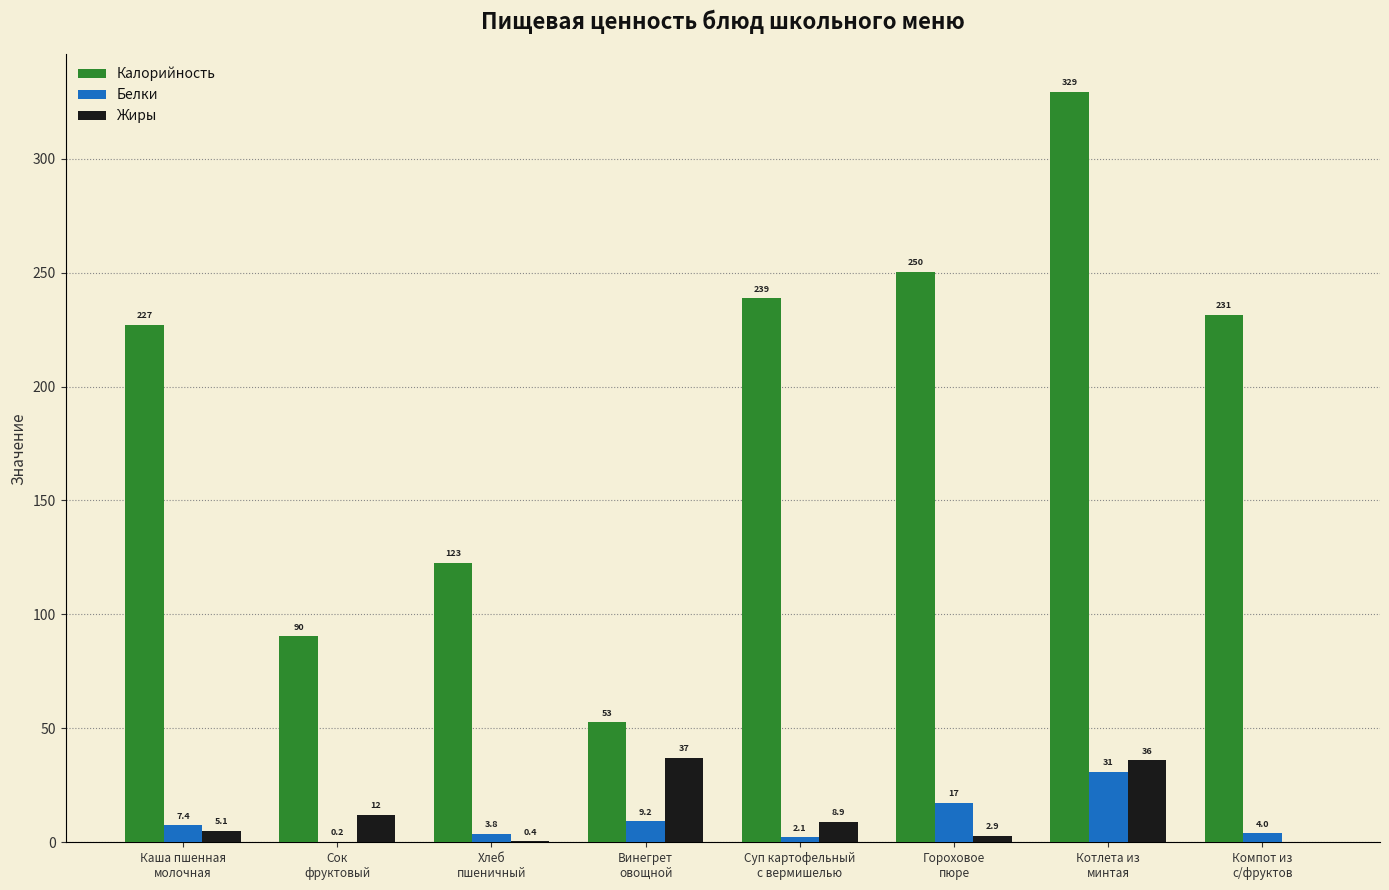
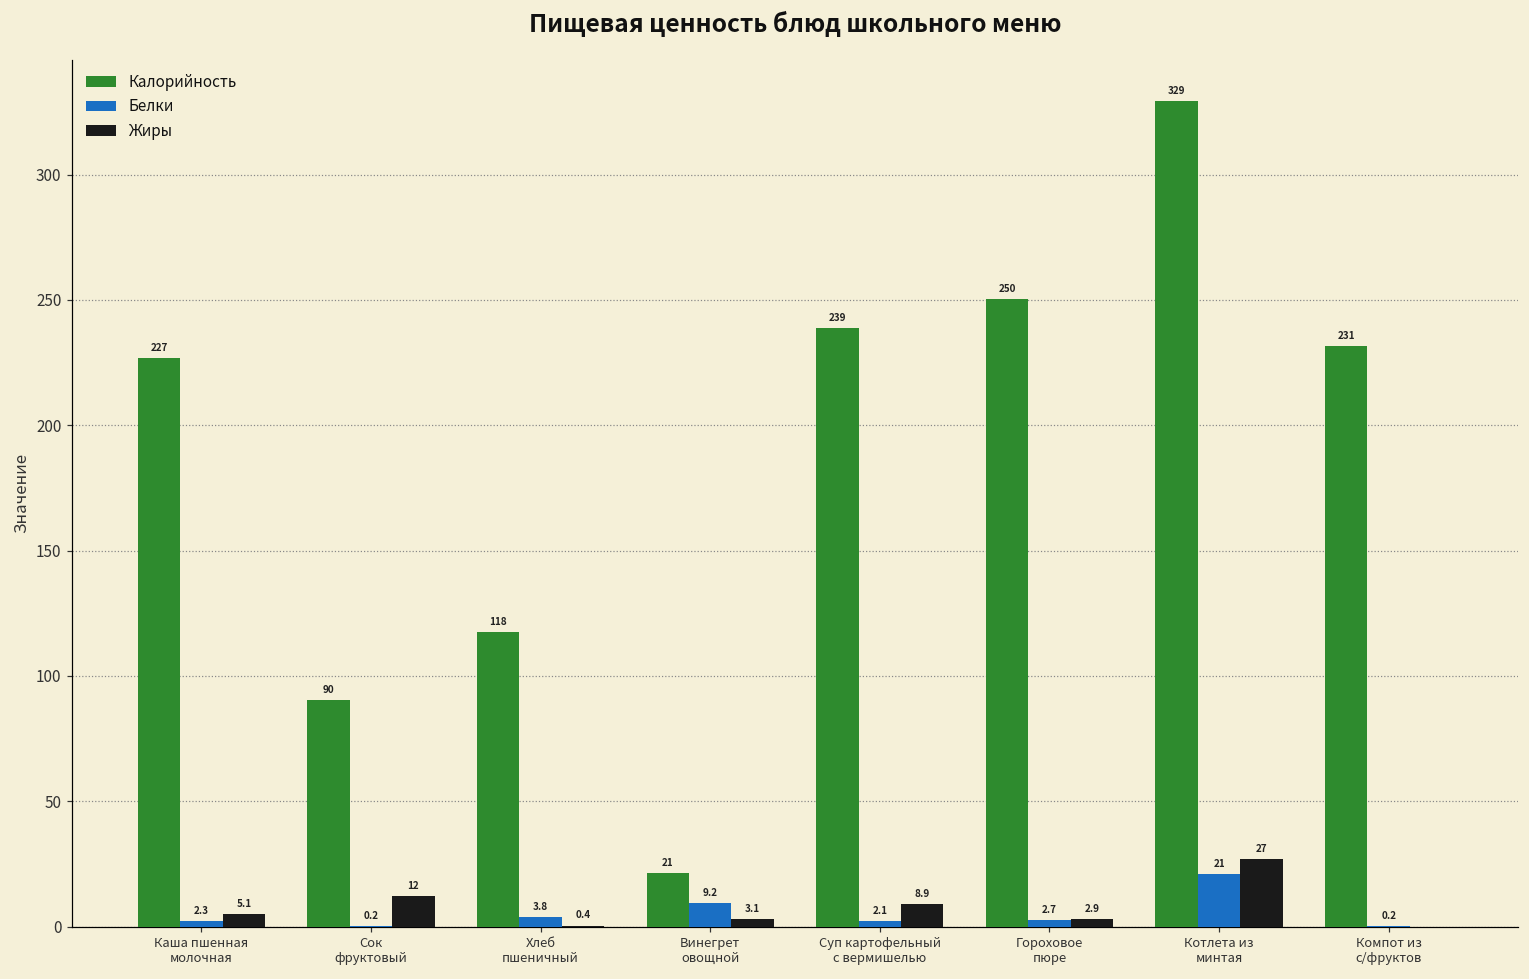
Белки, Каша пшенная молочная: 7.4 -> 2.3
Калорийность, Хлеб пшеничный: 123 -> 118
Калорийность, Винегрет овощной: 53 -> 21
Жиры, Винегрет овощной: 37 -> 3.1
Белки, Гороховое пюре: 17 -> 2.7
Белки, Котлета из минтая: 31 -> 21
Жиры, Котлета из минтая: 36 -> 27
Белки, Компот из с/фруктов: 4.0 -> 0.2
